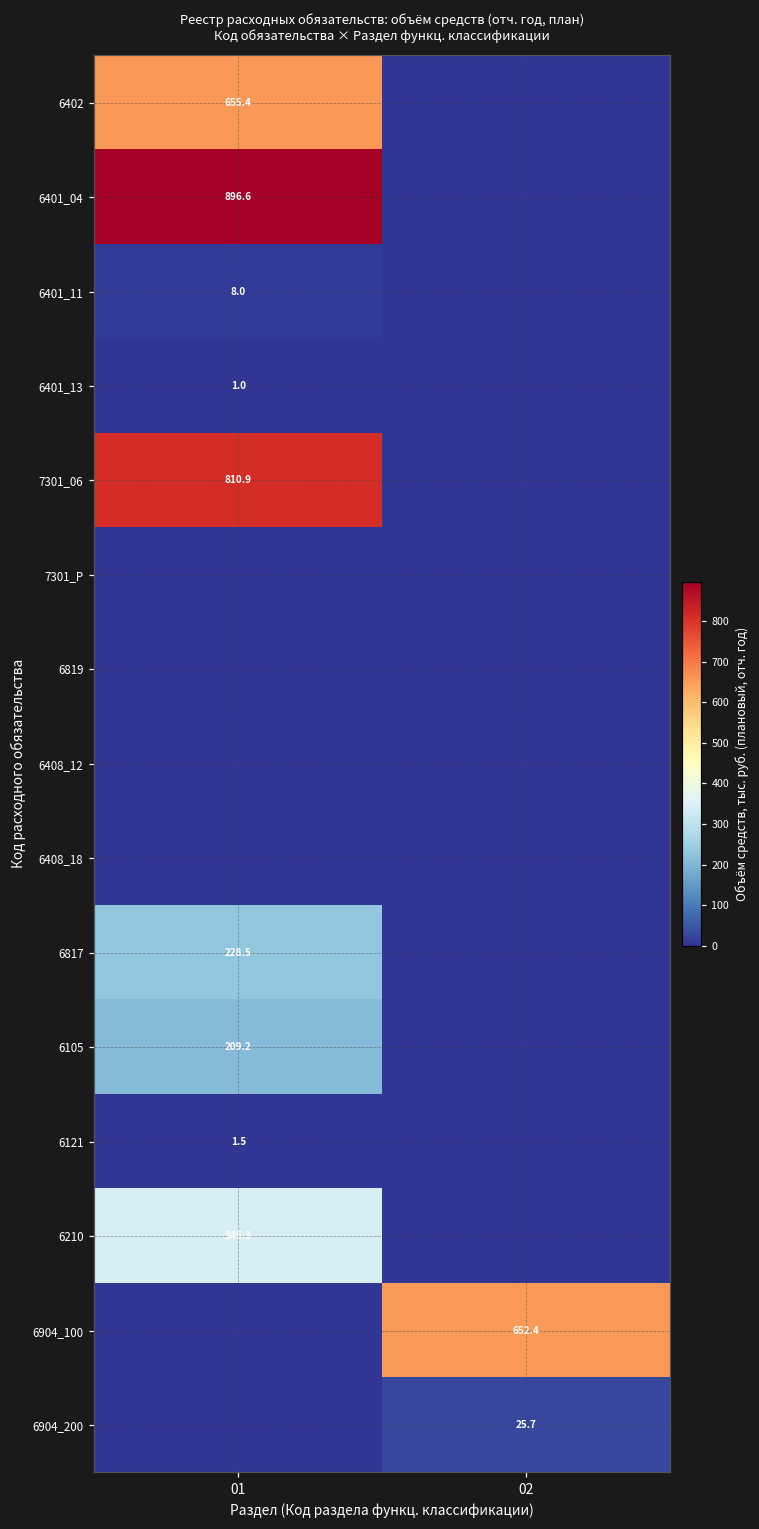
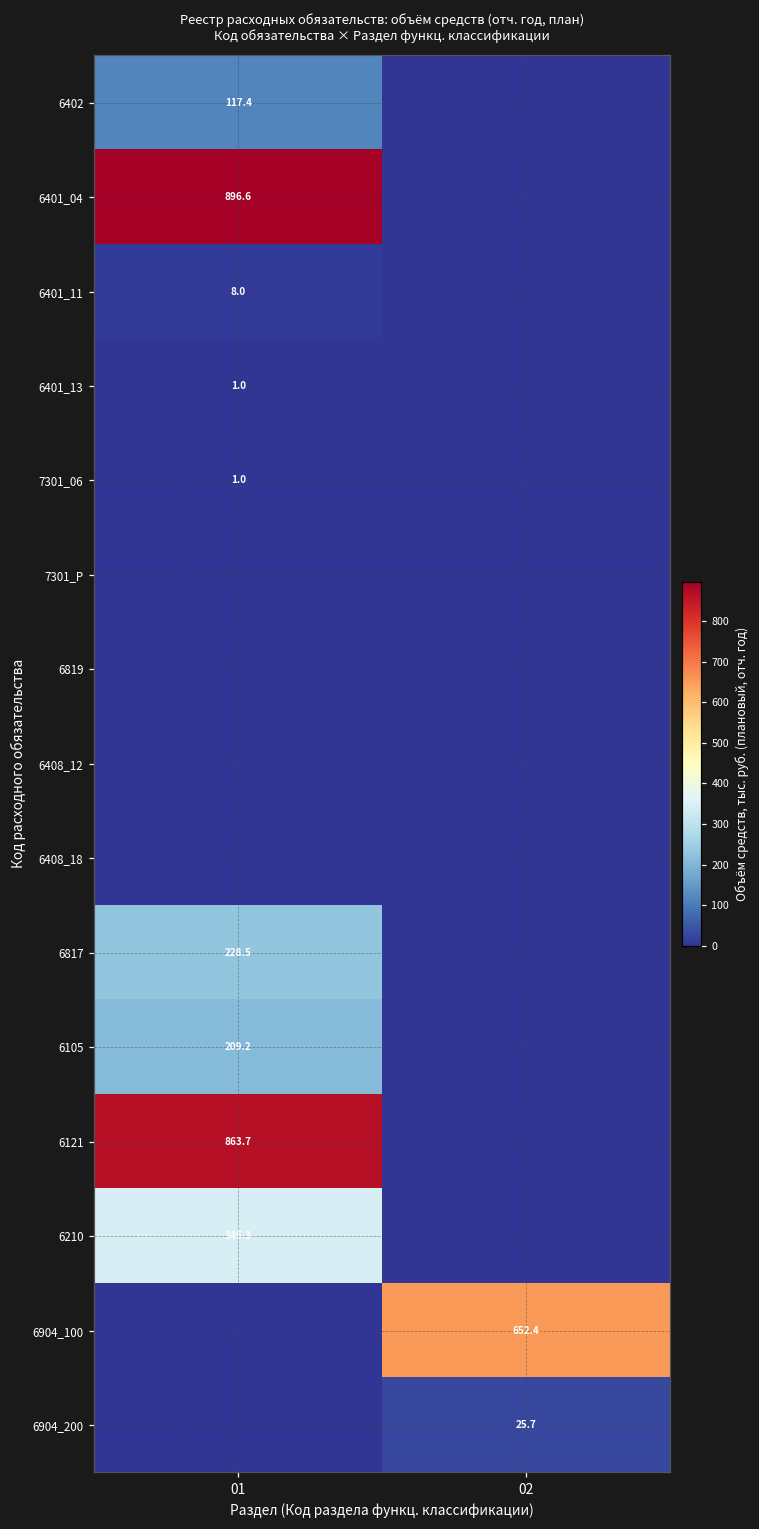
6402, 01: 655.4 -> 117.4
7301_06, 01: 810.9 -> 1.0
6121, 01: 1.5 -> 863.7
